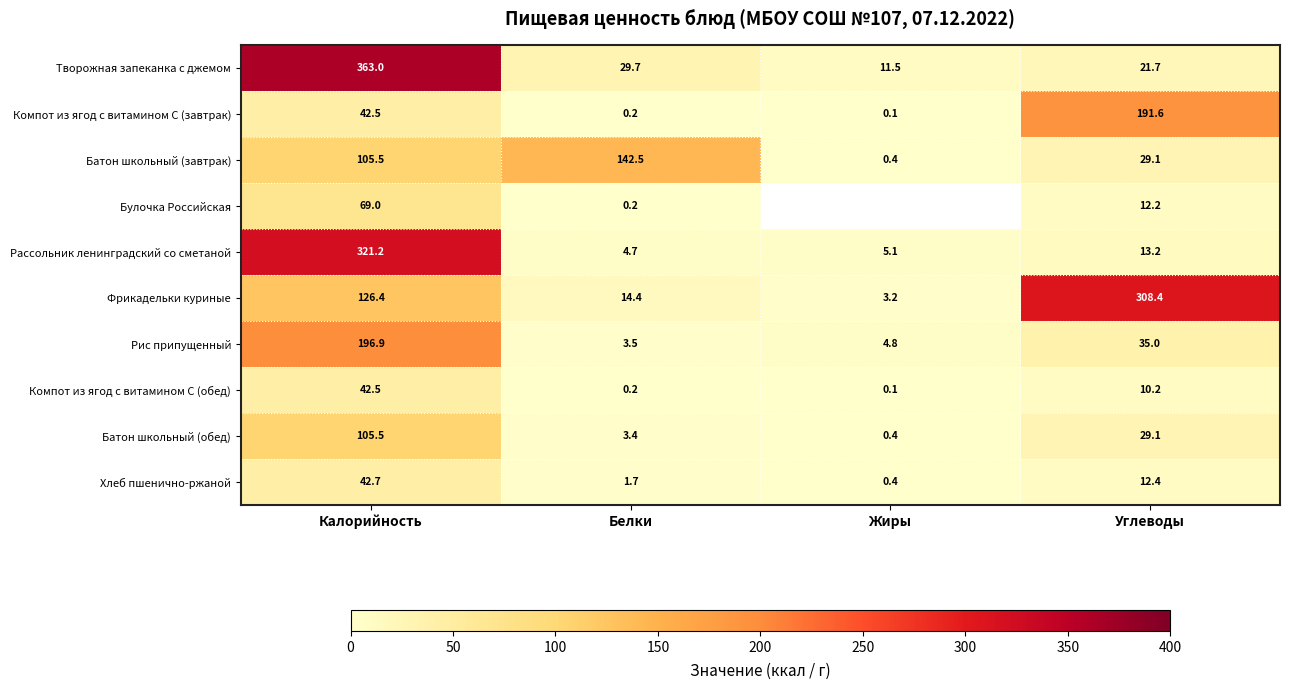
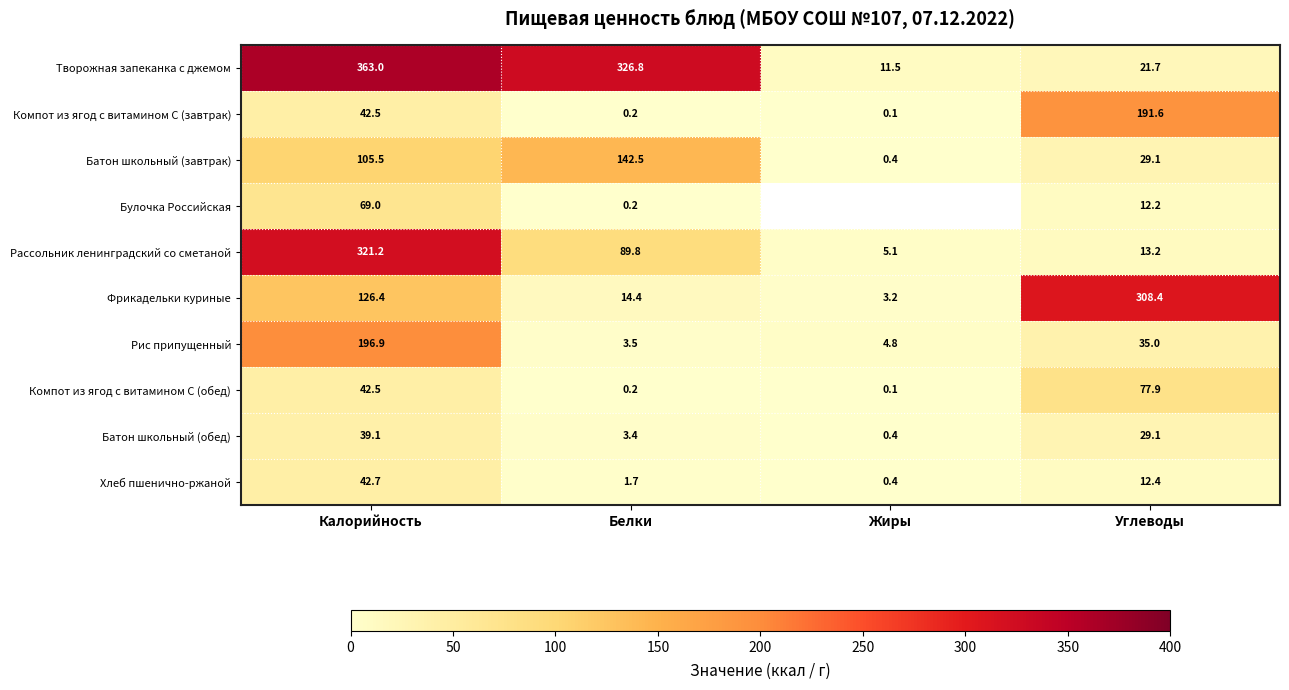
Творожная запеканка с джемом, Белки: 29.7 -> 326.8
Рассольник ленинградский со сметаной, Белки: 4.7 -> 89.8
Компот из ягод с витамином С (обед), Углеводы: 10.2 -> 77.9
Батон школьный (обед), Калорийность: 105.5 -> 39.1
